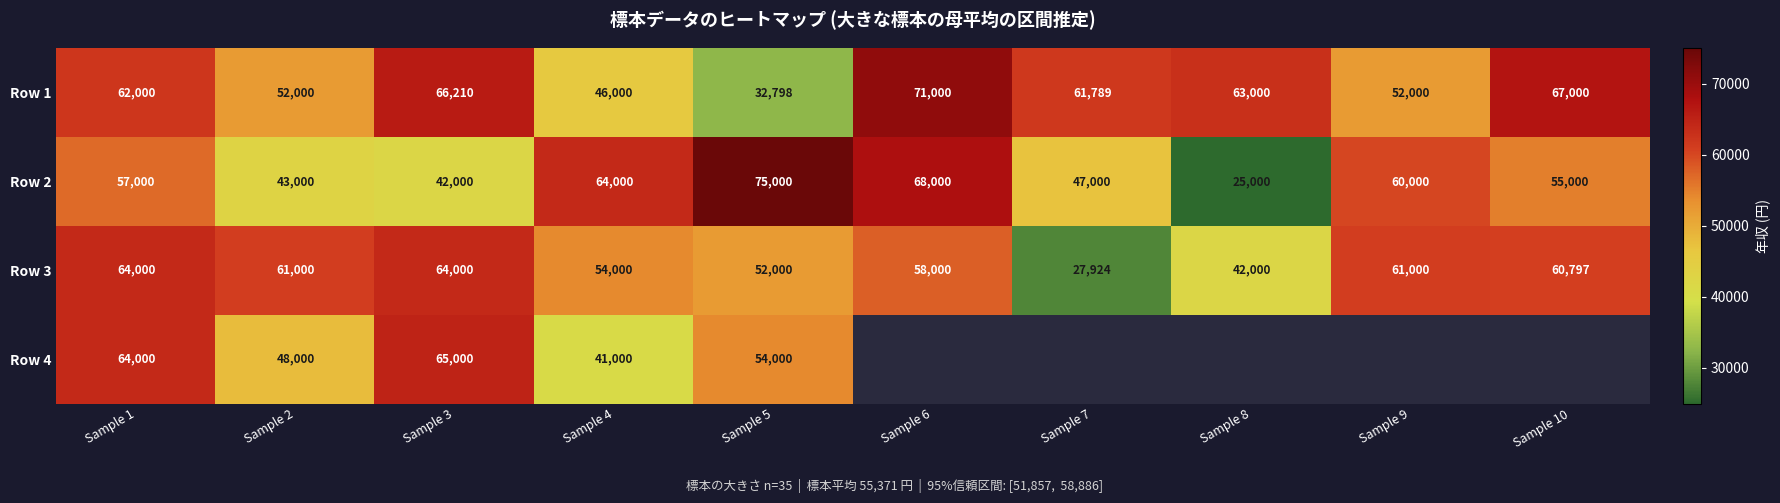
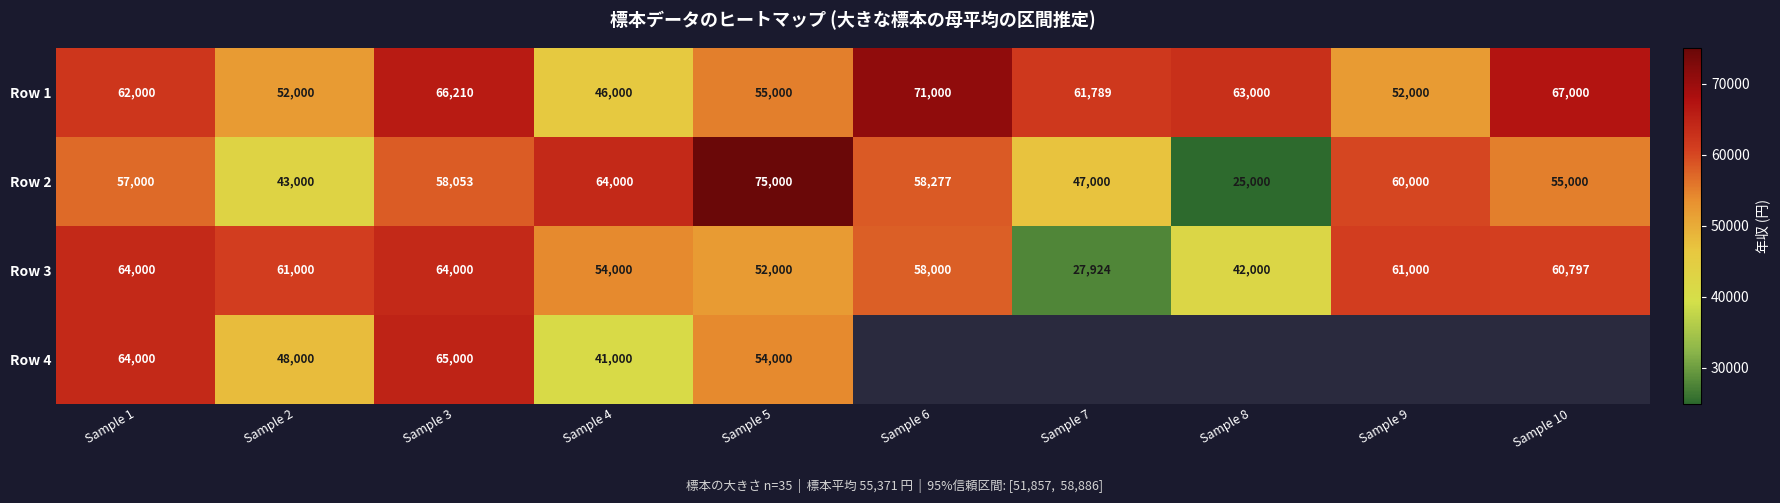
Row 1, Sample 5: 32,798 -> 55,000
Row 2, Sample 3: 42,000 -> 58,053
Row 2, Sample 6: 68,000 -> 58,277
